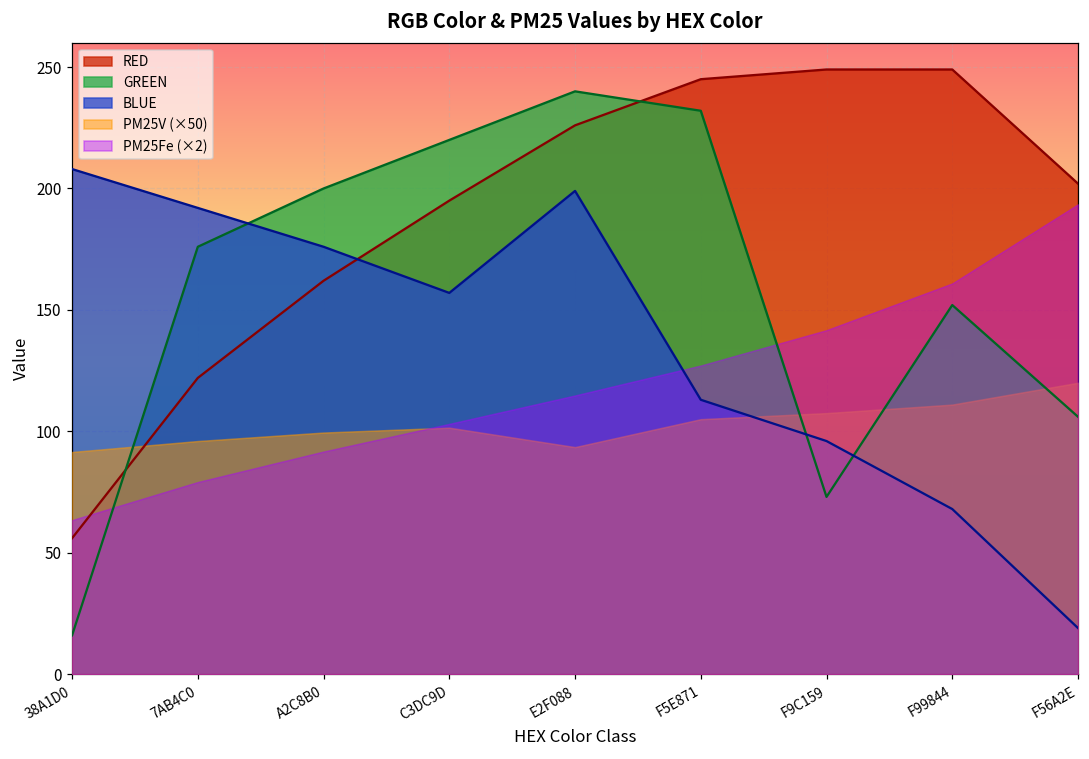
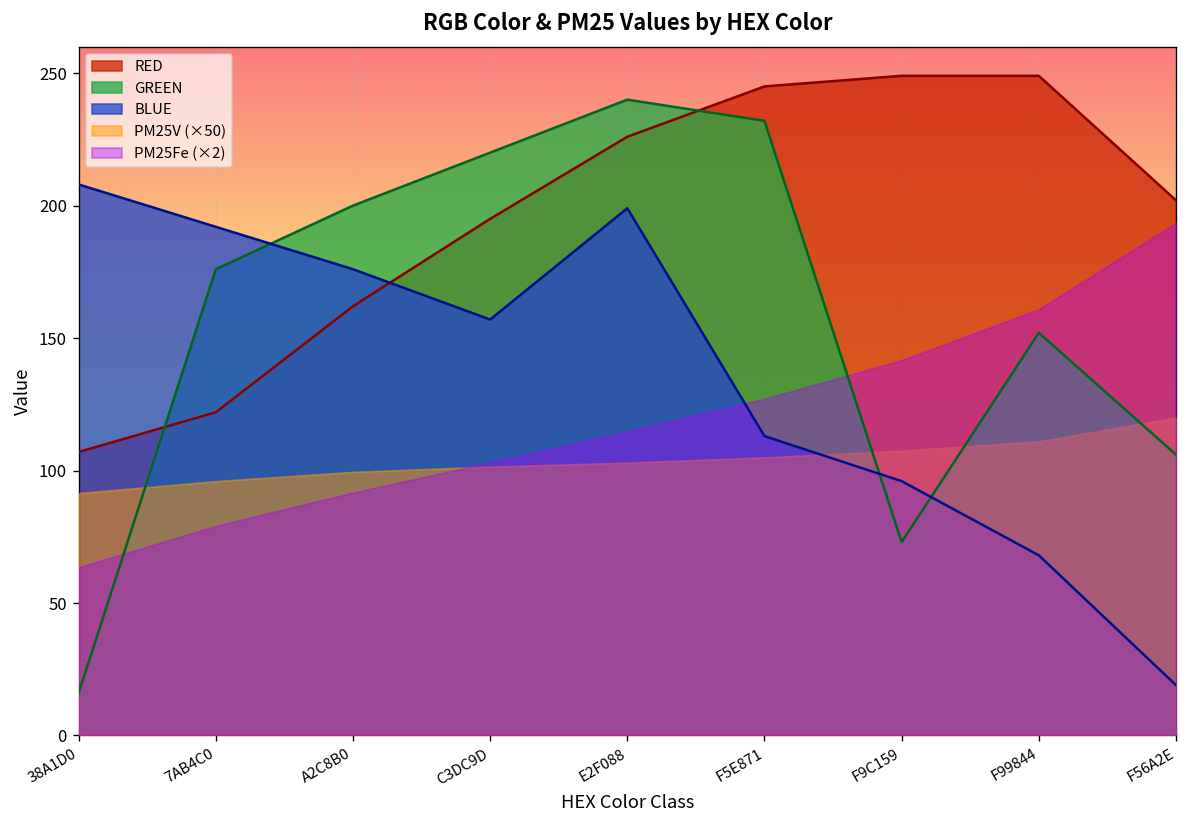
RED, 38A1D0: 56 -> 107
PM25V (×50), E2F088: 94 -> 103
